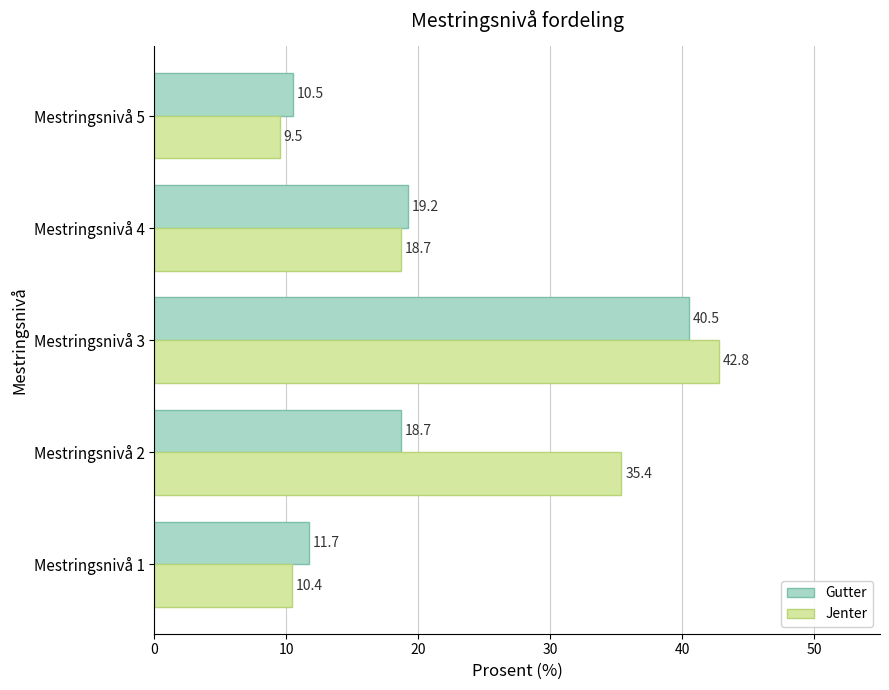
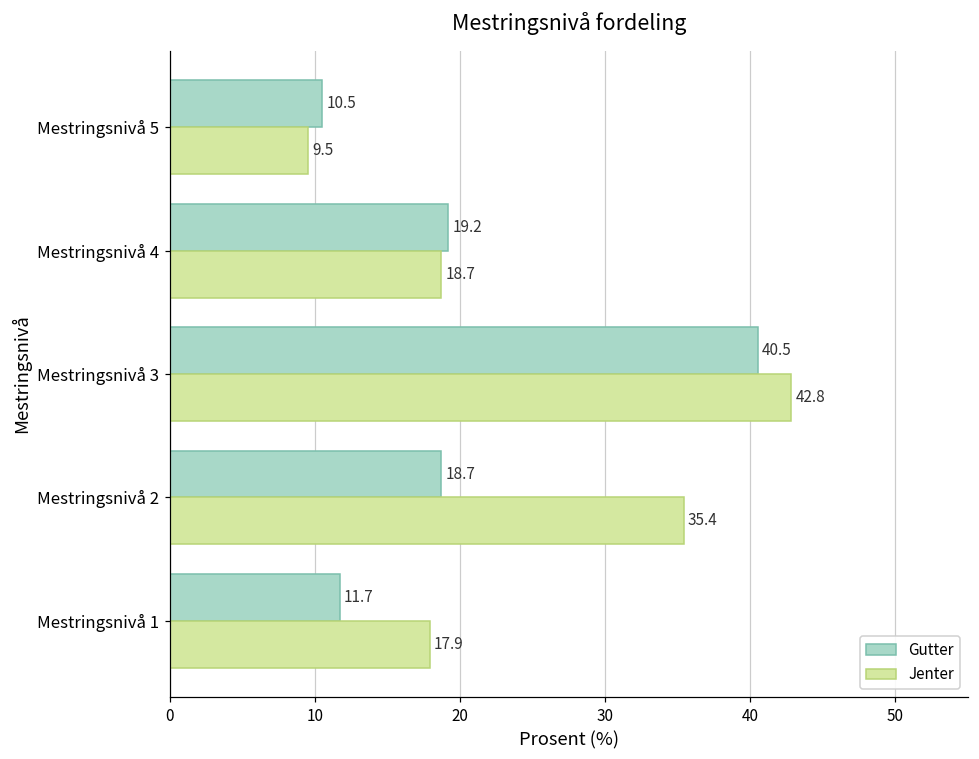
Jenter, Mestringsnivå 1: 10.4 -> 17.9
